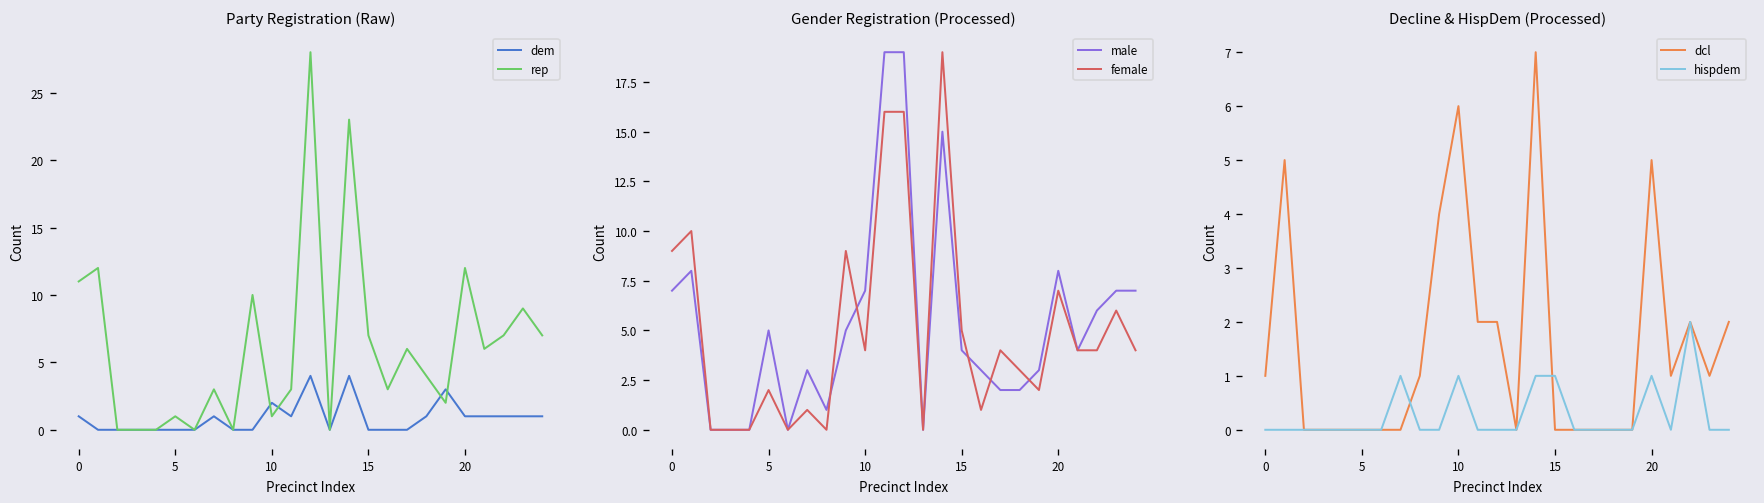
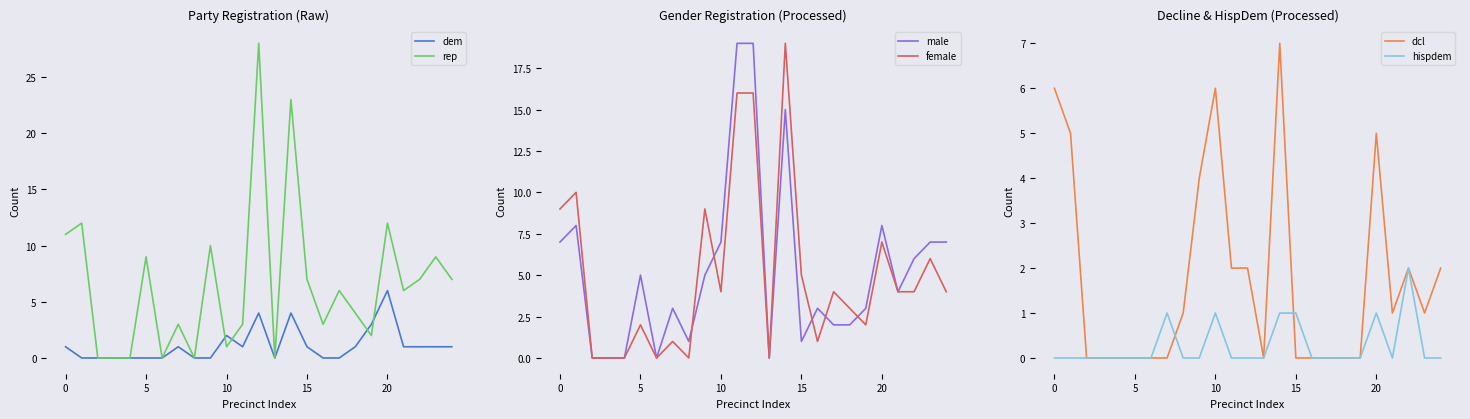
Party Registration (Raw), rep, 5: 1 -> 9
Party Registration (Raw), dem, 15: 0 -> 1
Party Registration (Raw), dem, 20: 1 -> 6
Gender Registration (Processed), male, 15: 4 -> 1
Decline & HispDem (Processed), dcl, 0: 1 -> 6
